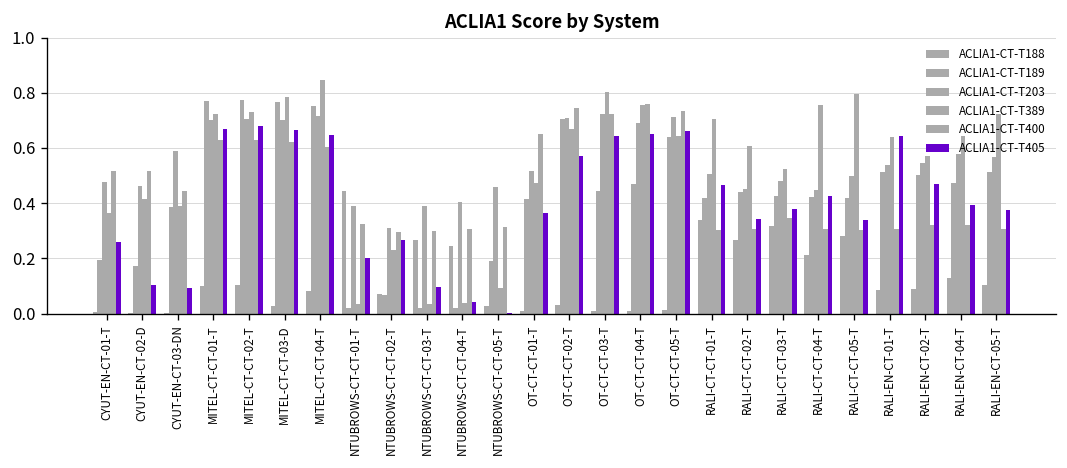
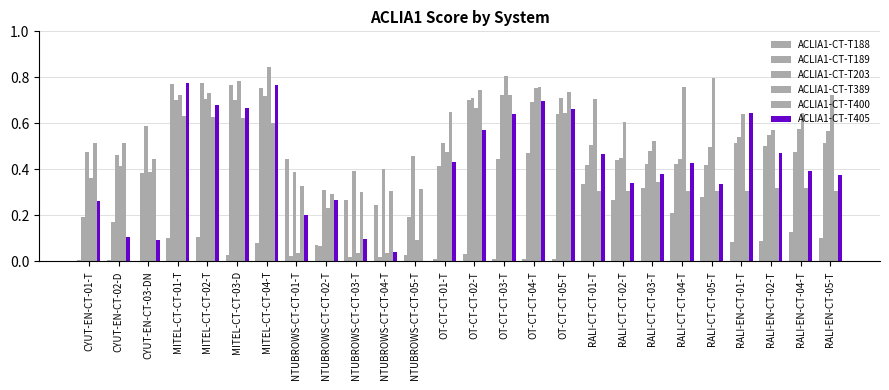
ACLIA1-CT-T405, MITEL-CT-CT-01-T: 0.67 -> 0.78
ACLIA1-CT-T405, MITEL-CT-CT-04-T: 0.65 -> 0.77
ACLIA1-CT-T405, OT-CT-CT-01-T: 0.36 -> 0.43
ACLIA1-CT-T405, OT-CT-CT-04-T: 0.65 -> 0.70
